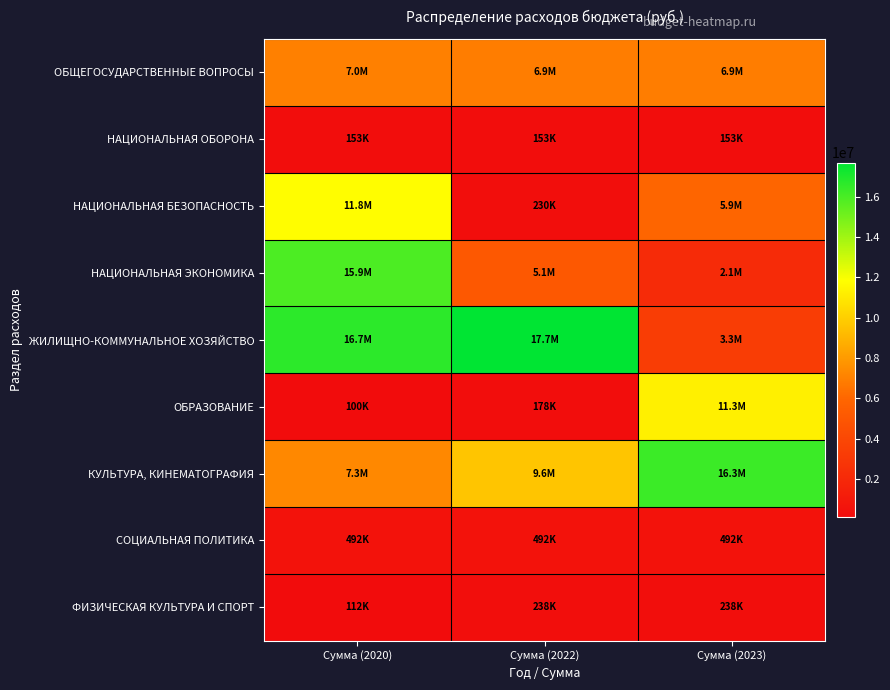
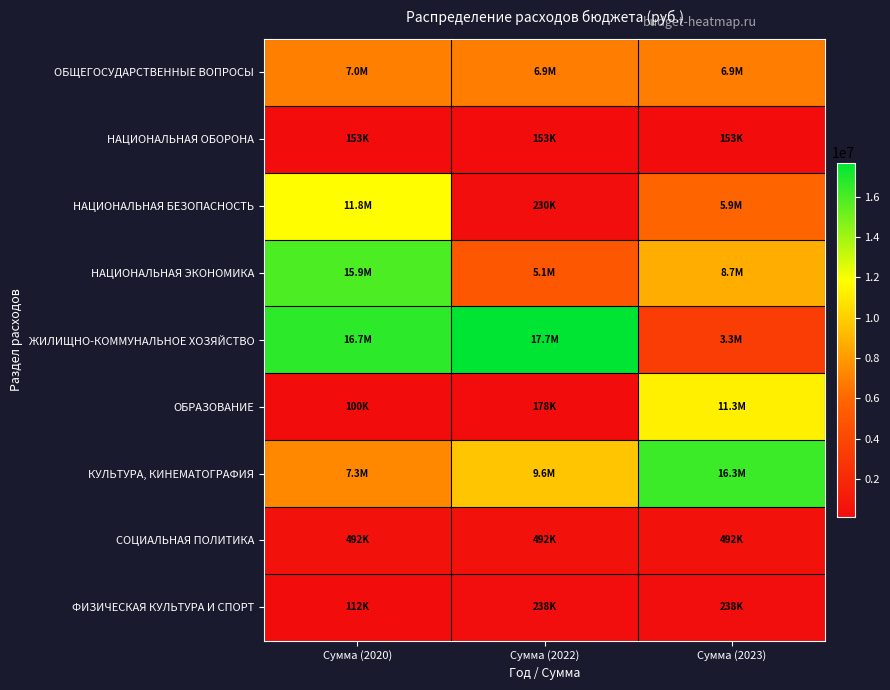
НАЦИОНАЛЬНАЯ ЭКОНОМИКА, Сумма (2023): 2.1M -> 8.7M
